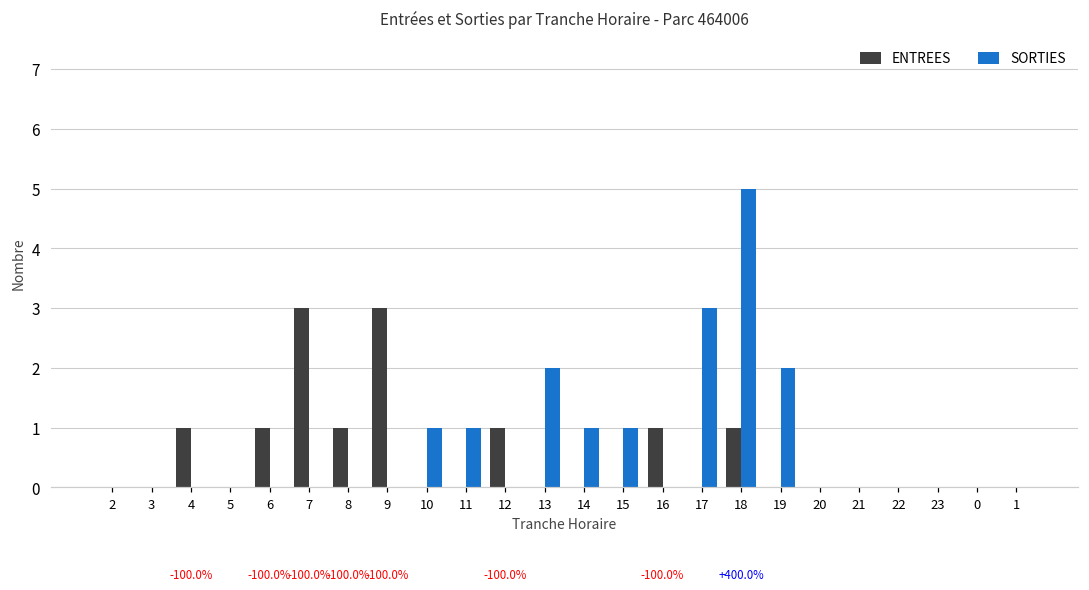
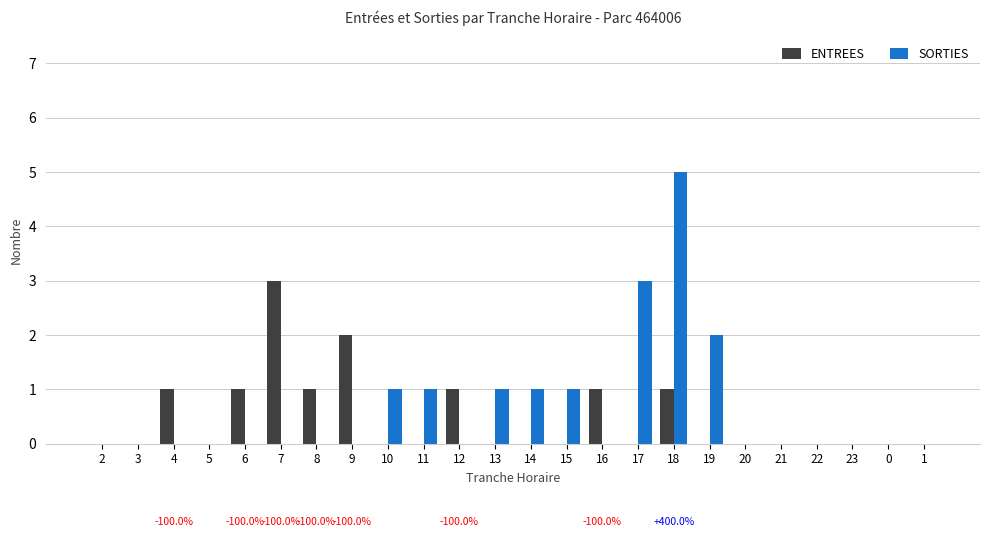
ENTREES, 9: 3 -> 2
SORTIES, 13: 2 -> 1
